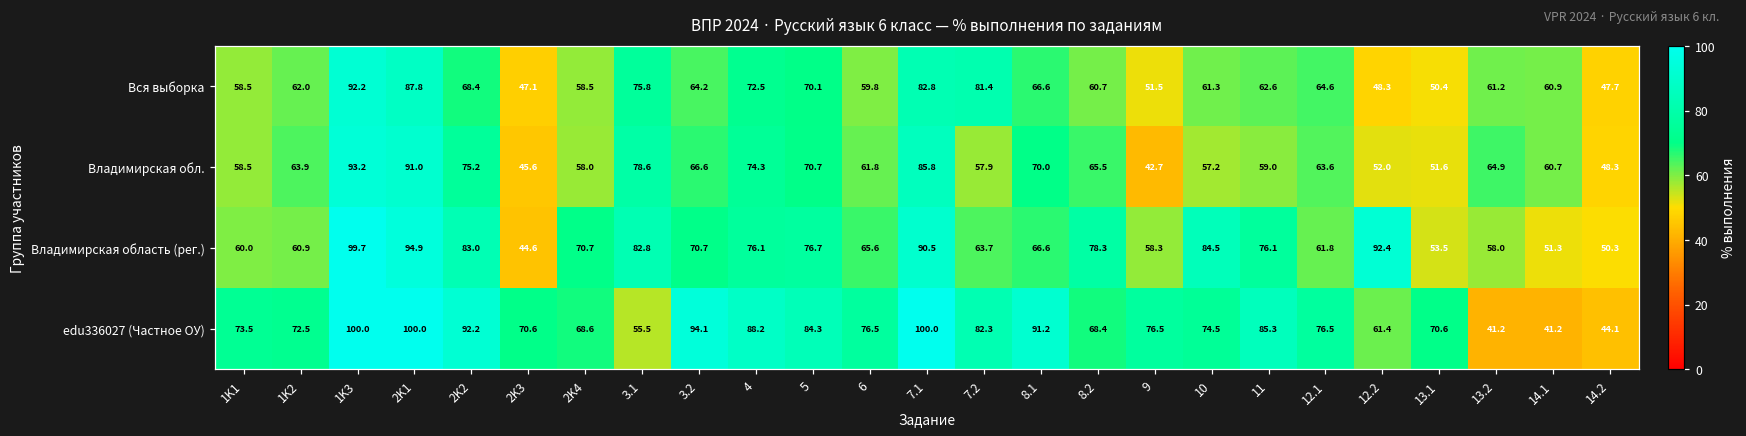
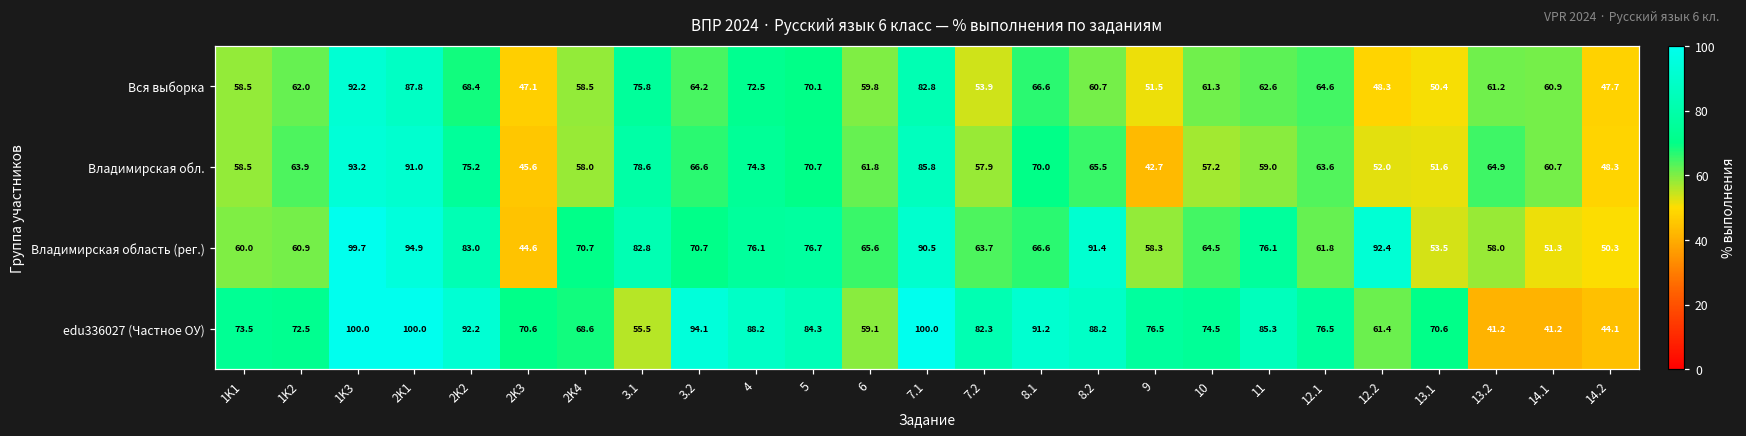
Вся выборка, 7.2: 81.4 -> 53.9
Владимирская область (рег.), 8.2: 78.3 -> 91.4
Владимирская область (рег.), 10: 84.5 -> 64.5
edu336027 (Частное ОУ), 6: 76.5 -> 59.1
edu336027 (Частное ОУ), 8.2: 68.4 -> 88.2
